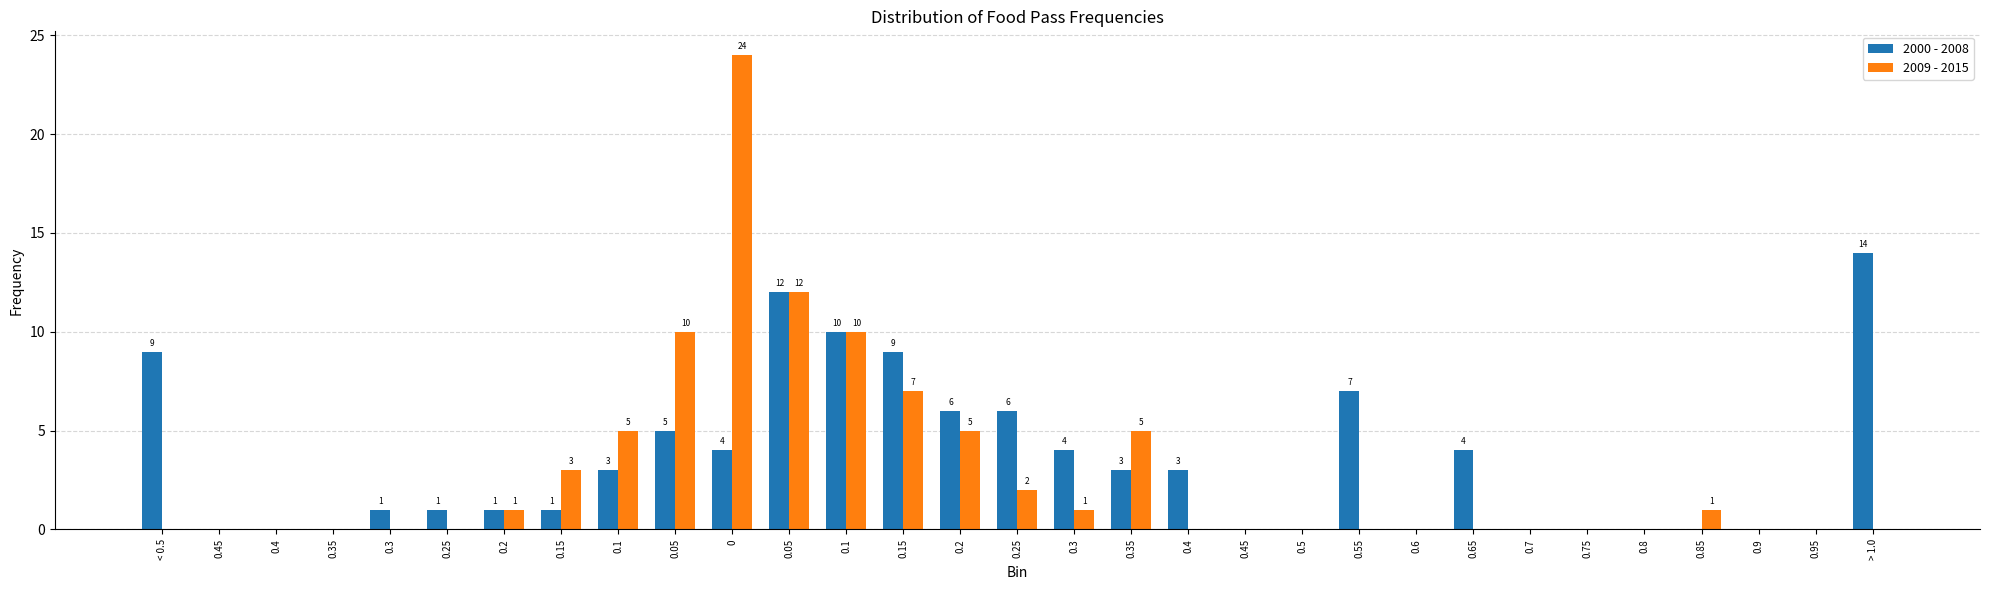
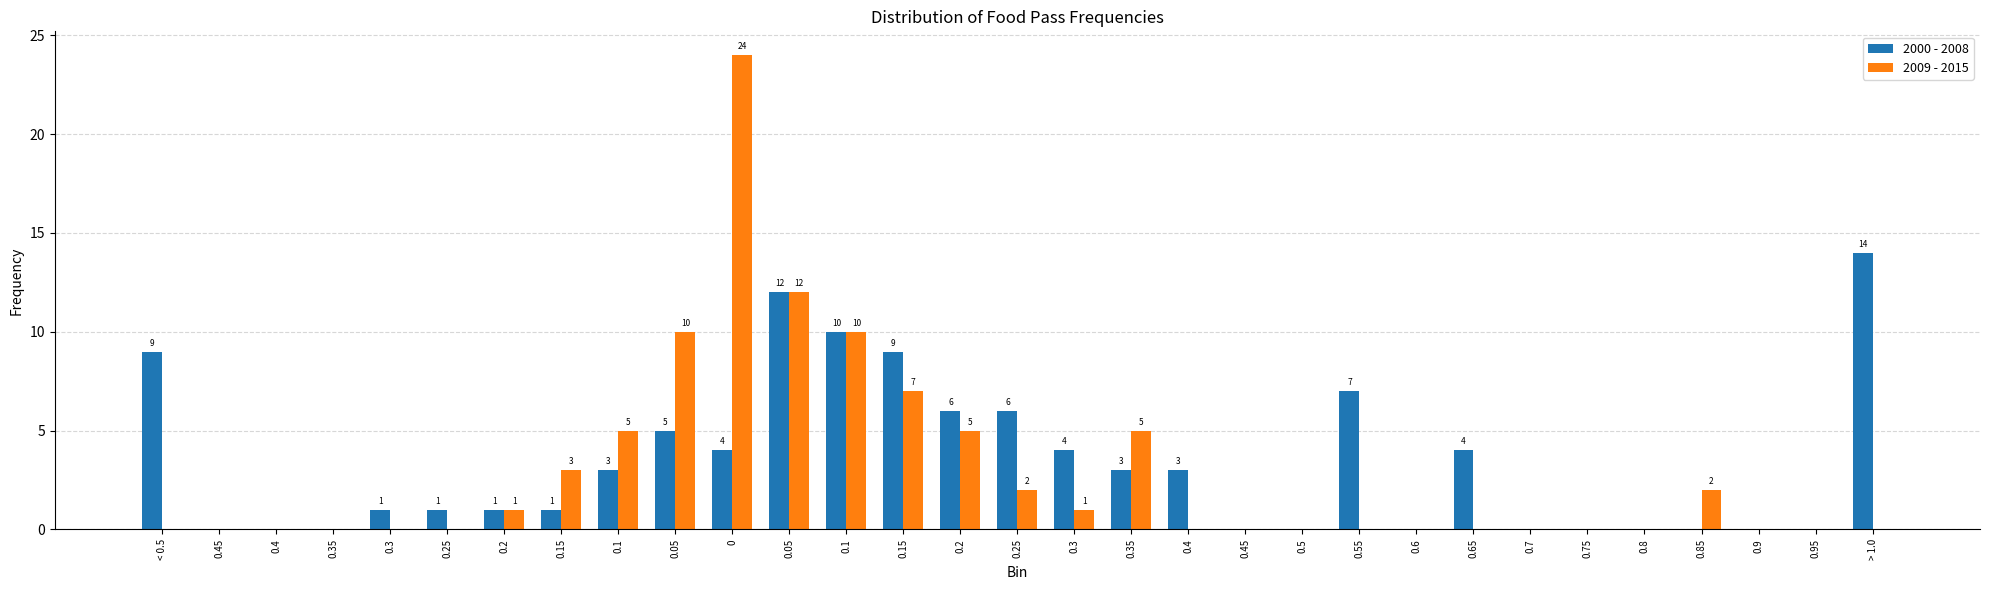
2009 - 2015, 0.85: 1 -> 2
